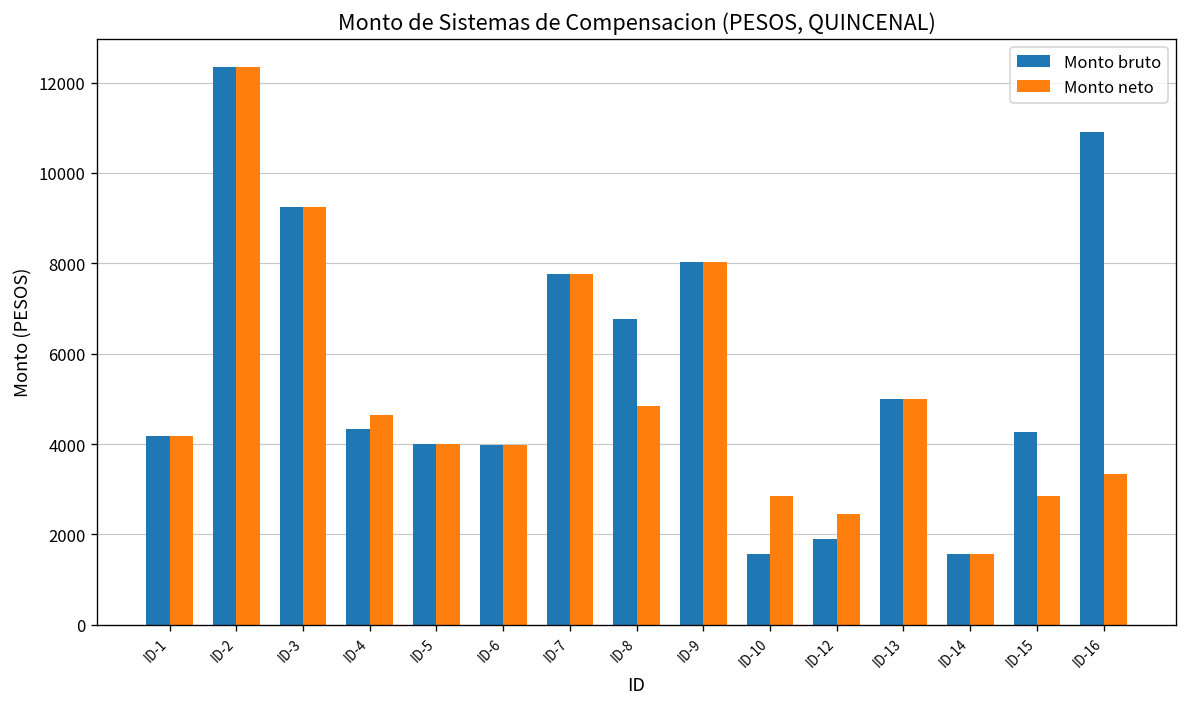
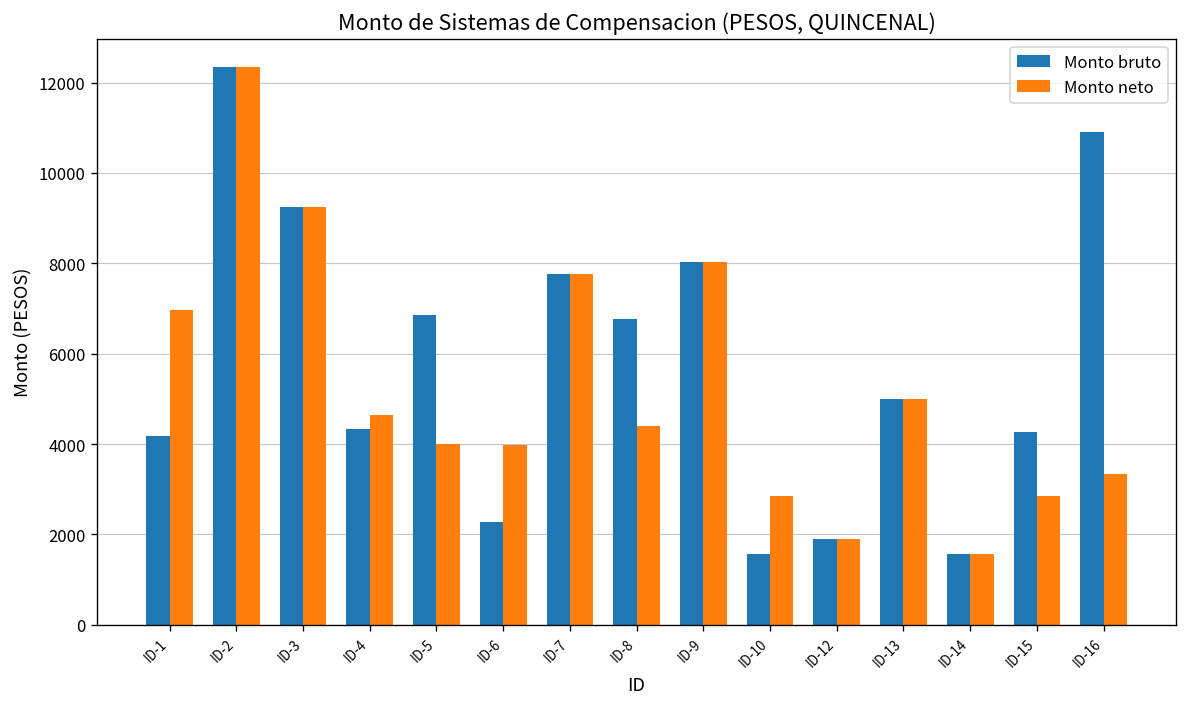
Monto neto, ID-1: 4200 -> 7000
Monto bruto, ID-5: 4000 -> 6900
Monto bruto, ID-6: 4000 -> 2300
Monto neto, ID-8: 4900 -> 4400
Monto neto, ID-12: 2400 -> 1900
